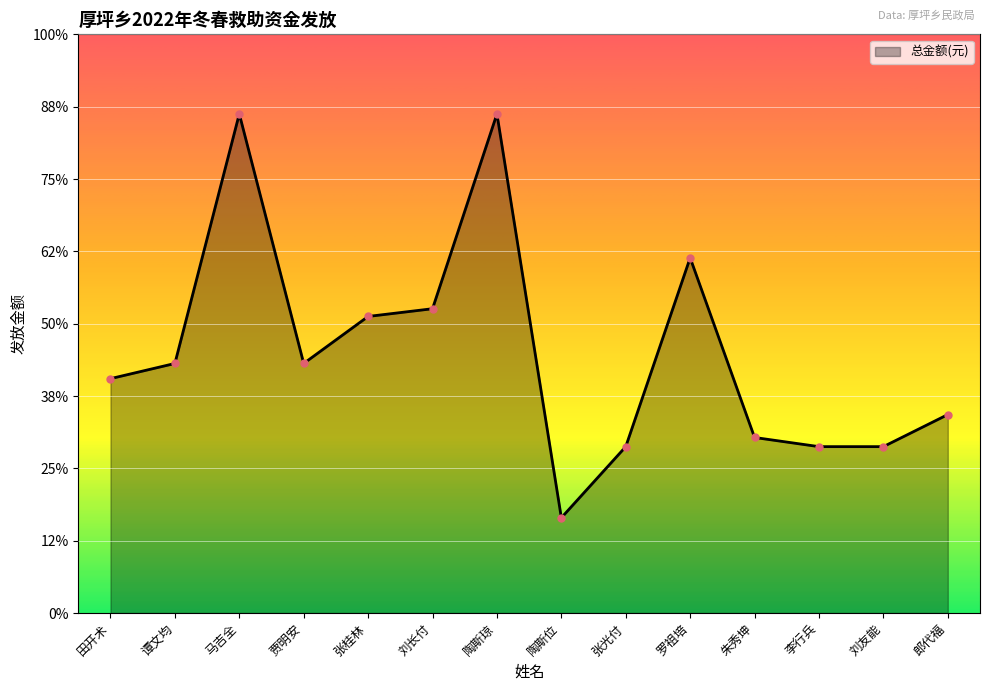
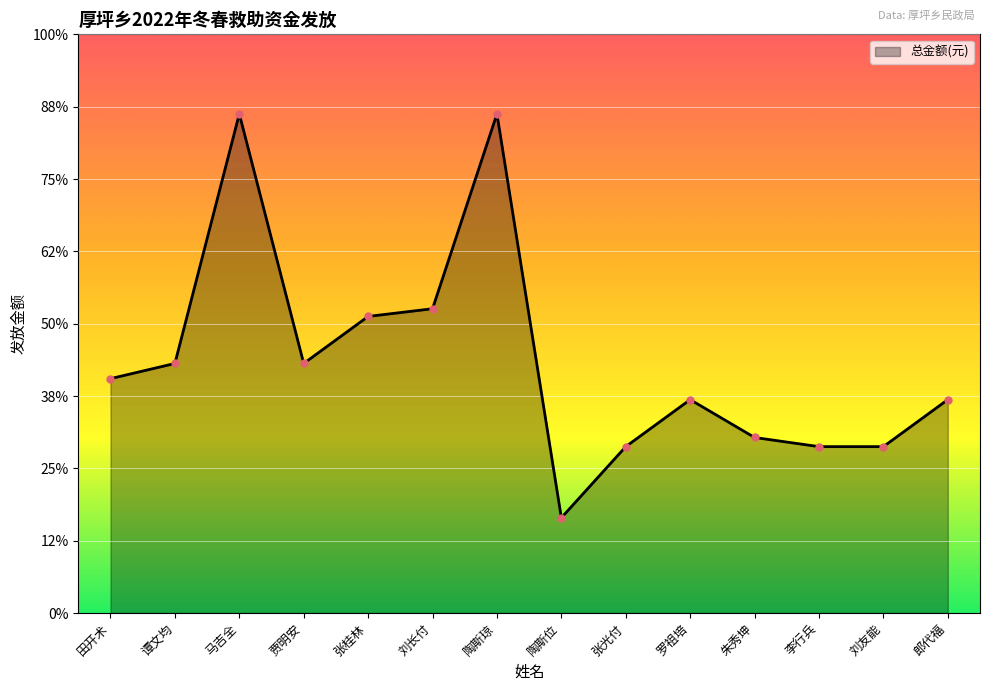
罗祖培: 61% -> 37%
郎代福: 34% -> 37%
